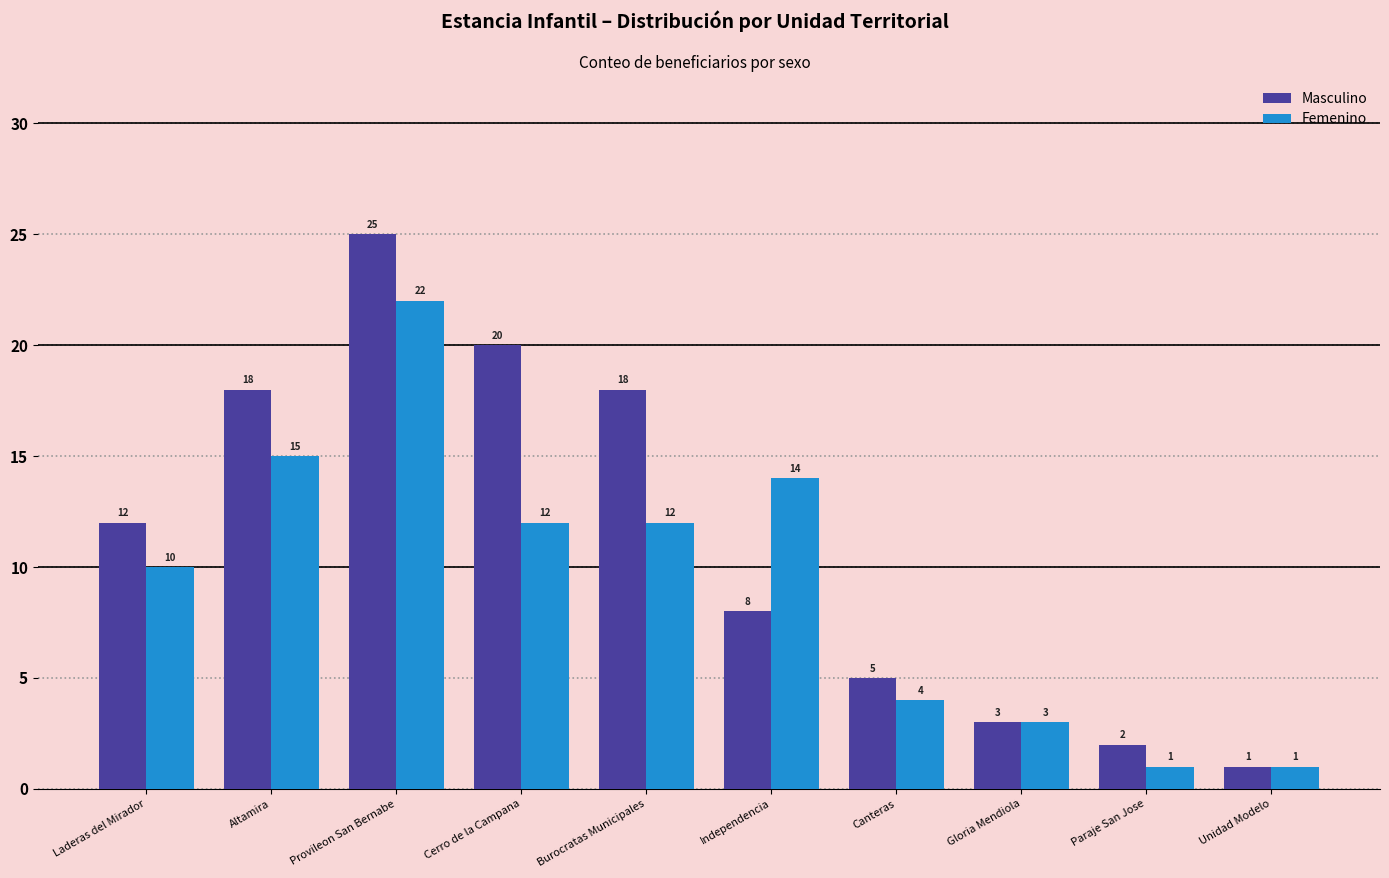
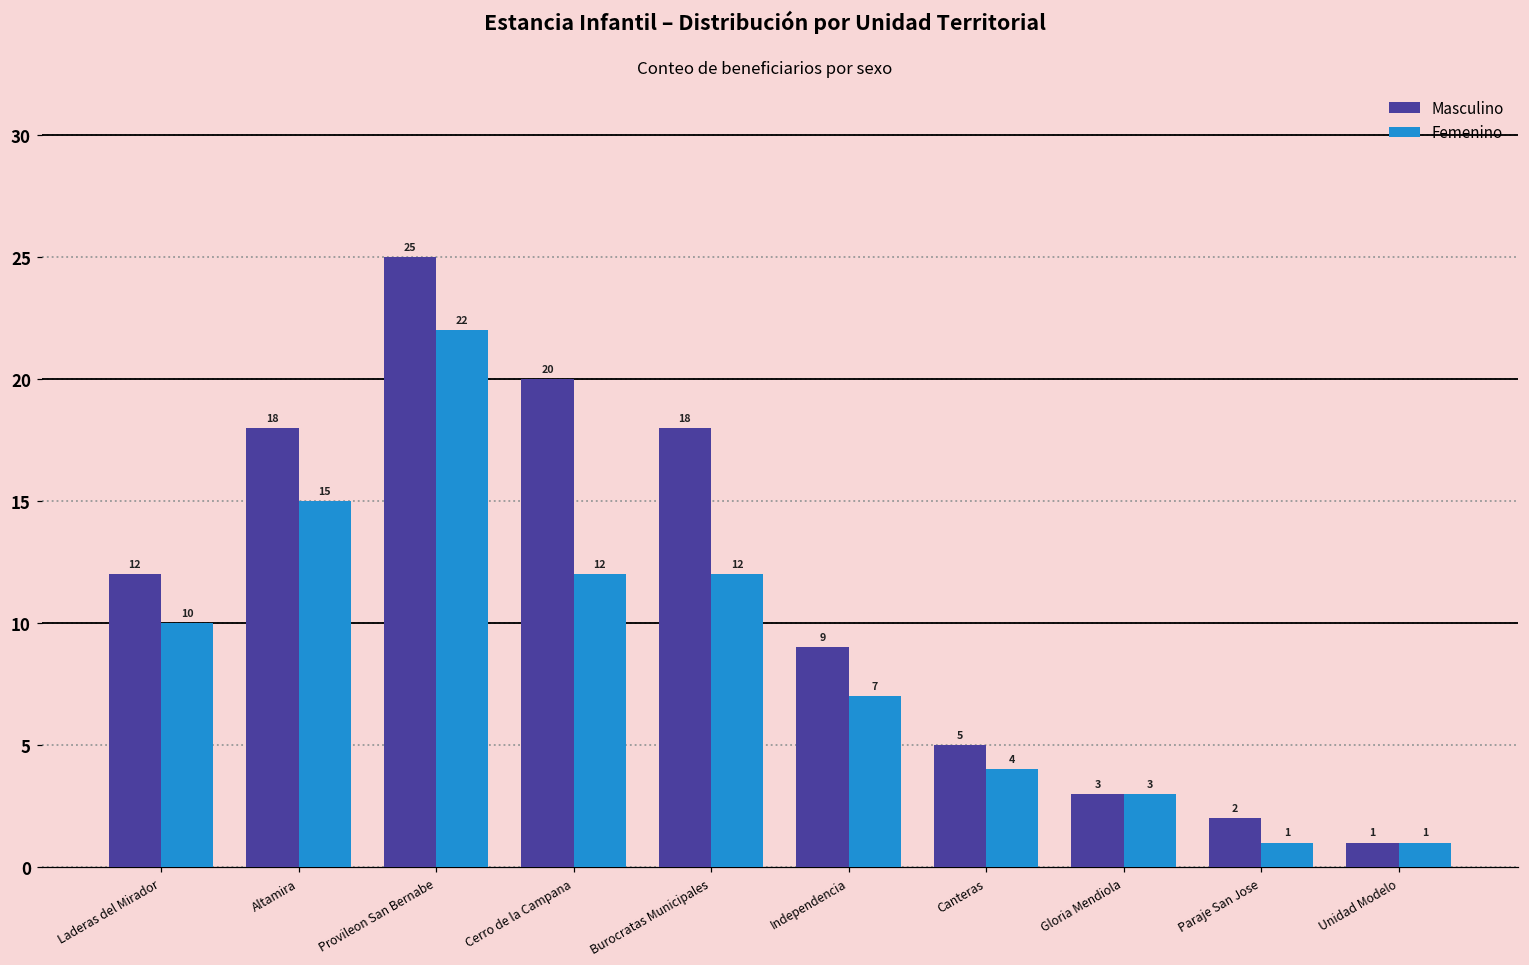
Masculino, Independencia: 8 -> 9
Femenino, Independencia: 14 -> 7
